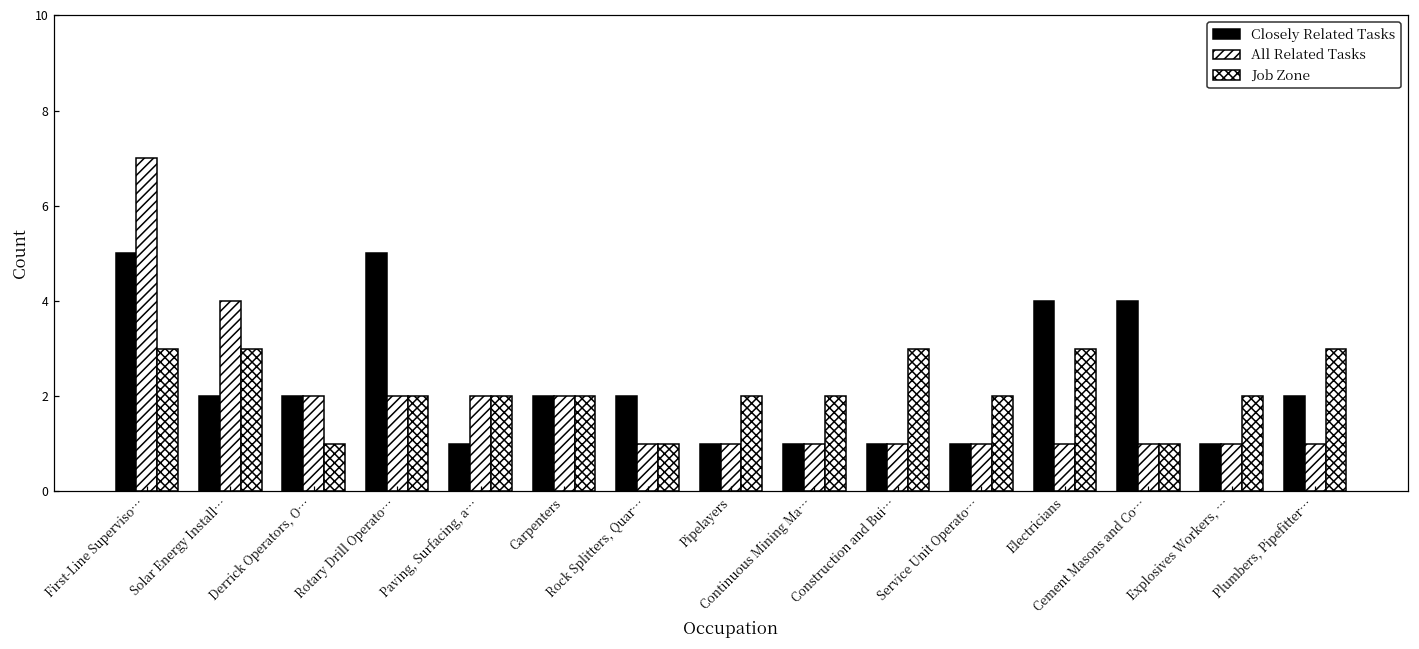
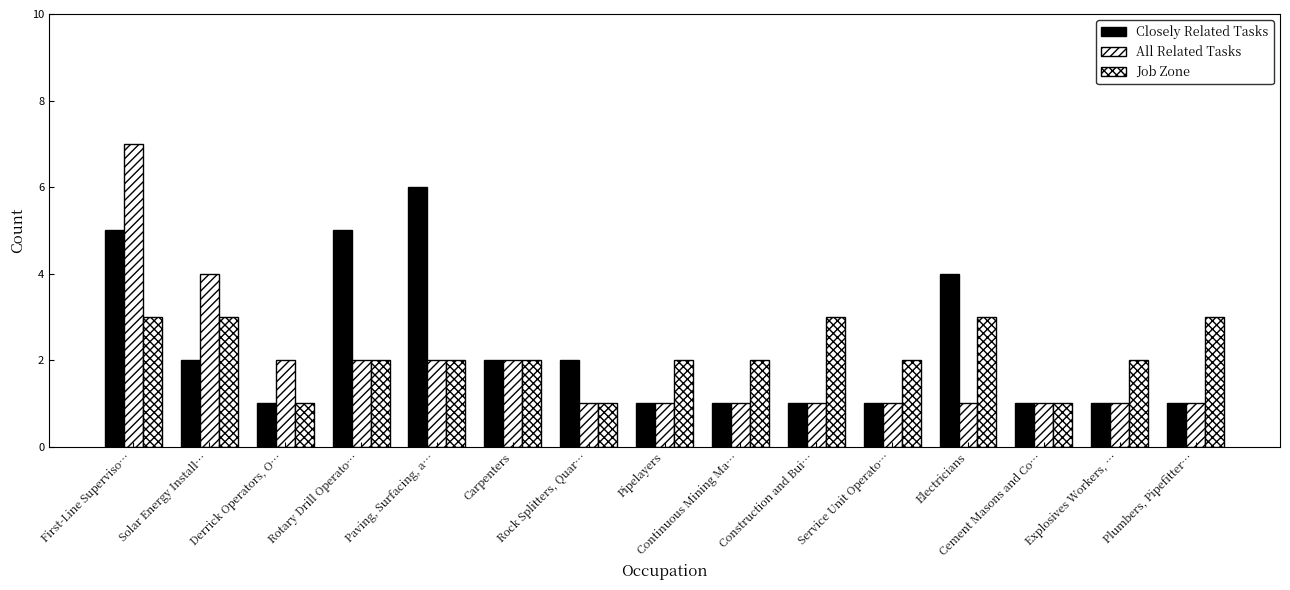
Closely Related Tasks, Derrick Operators, O…: 2 -> 1
Closely Related Tasks, Paving, Surfacing, a…: 1 -> 6
Closely Related Tasks, Cement Masons and Co…: 4 -> 1
Closely Related Tasks, Plumbers, Pipefitter…: 2 -> 1
